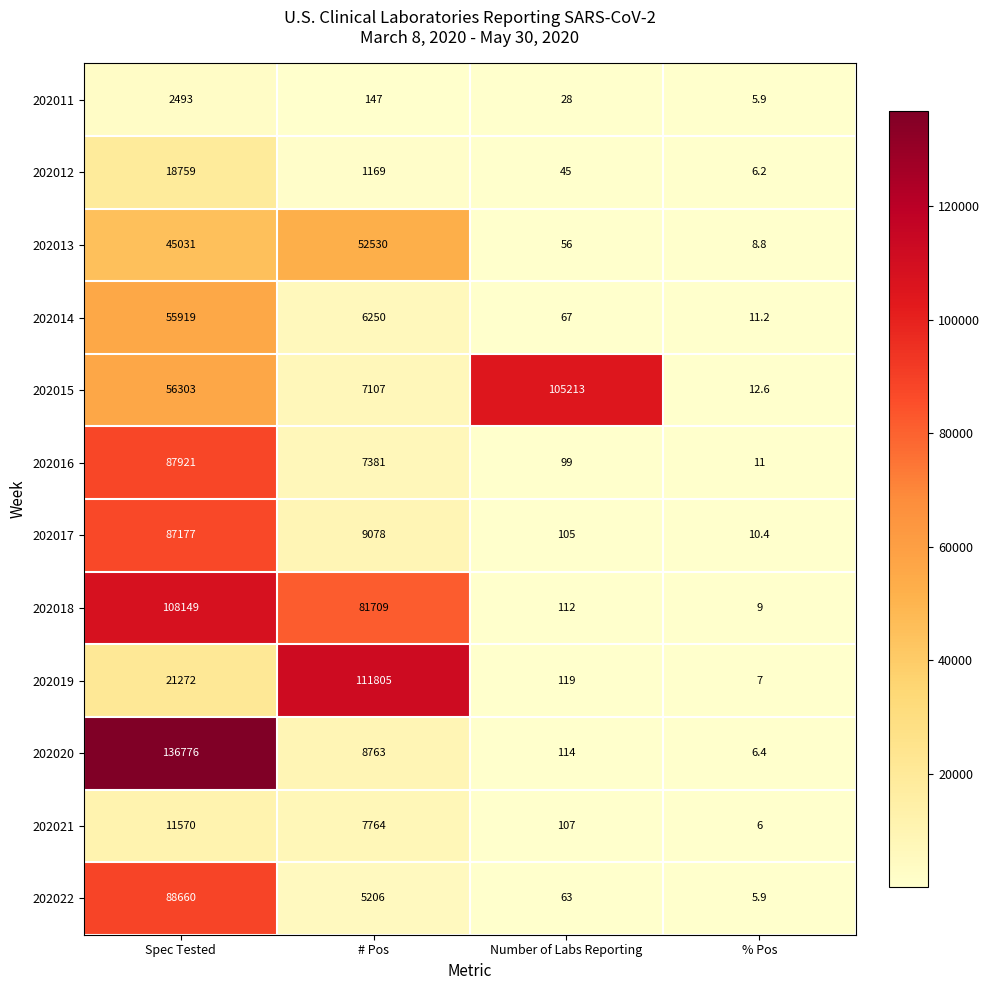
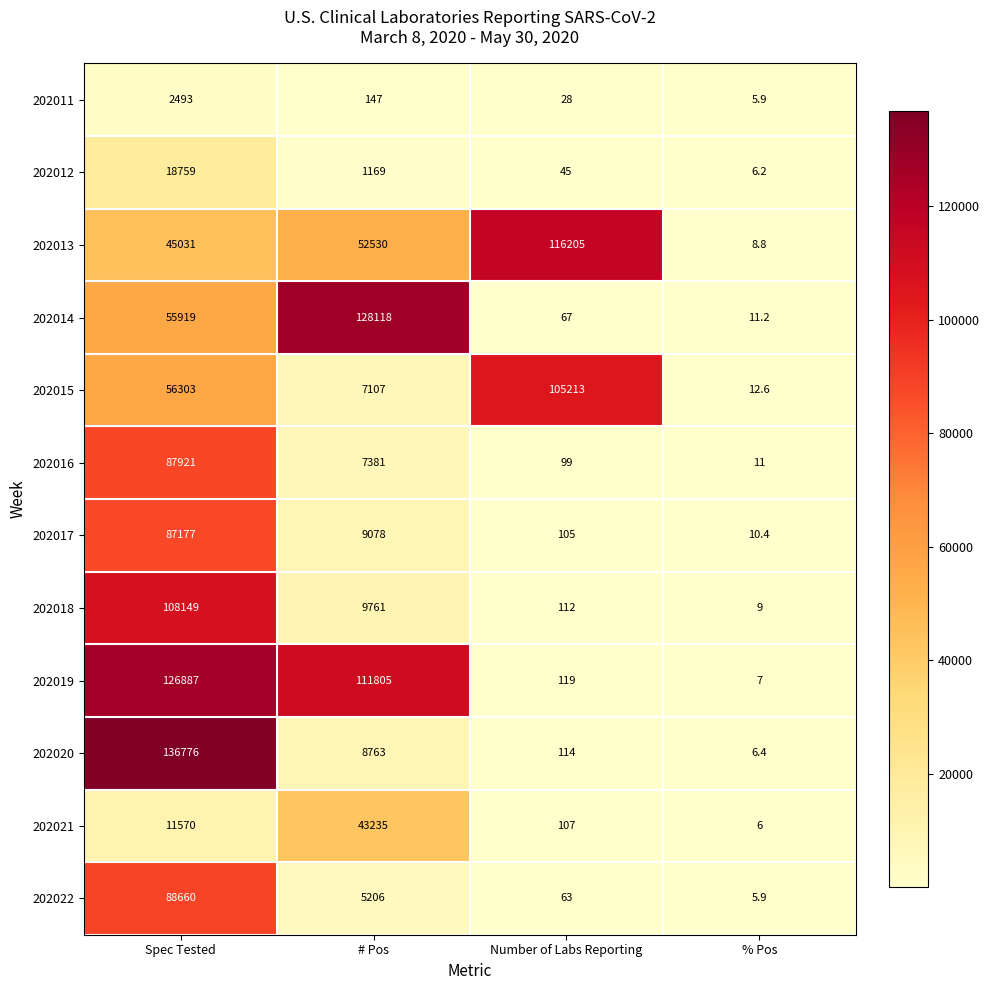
202013, Number of Labs Reporting: 56 -> 116205
202014, # Pos: 6250 -> 128118
202018, # Pos: 81709 -> 9761
202019, Spec Tested: 21272 -> 126887
202021, # Pos: 7764 -> 43235
